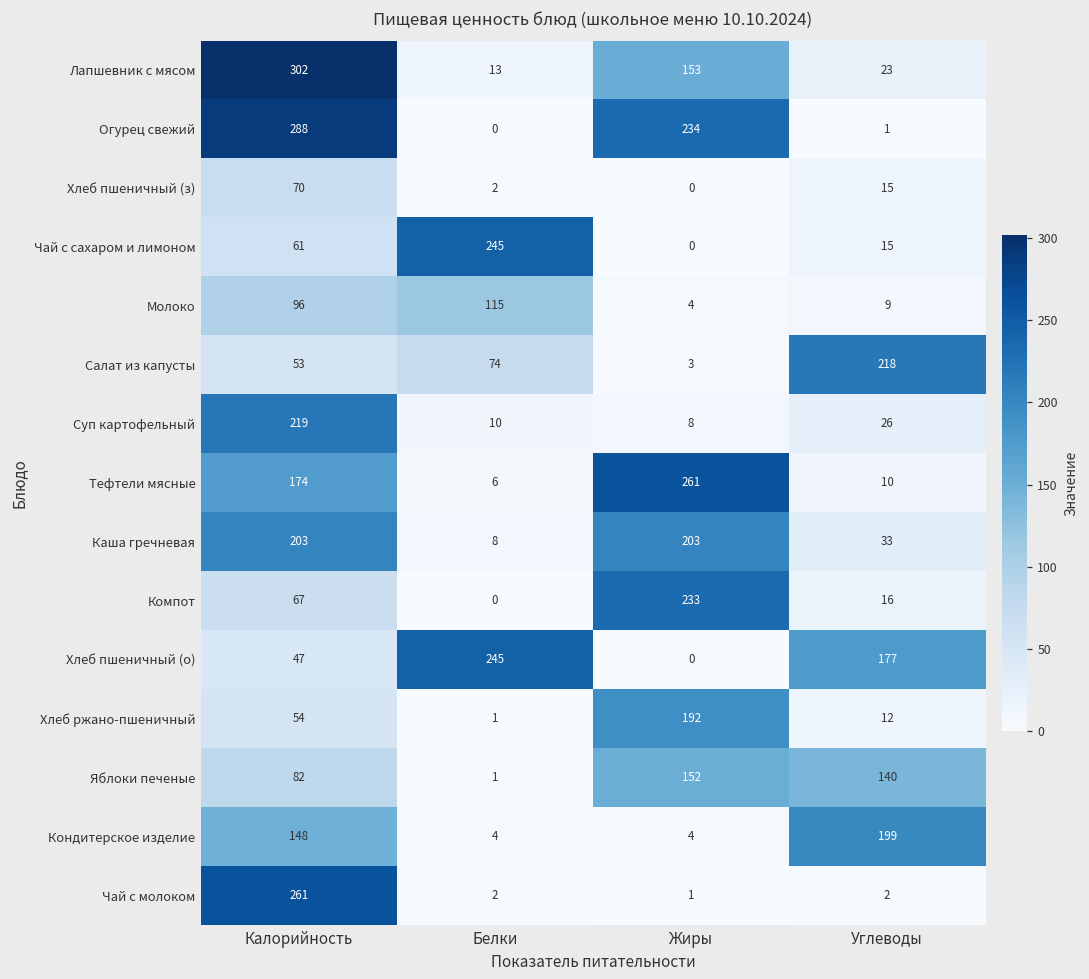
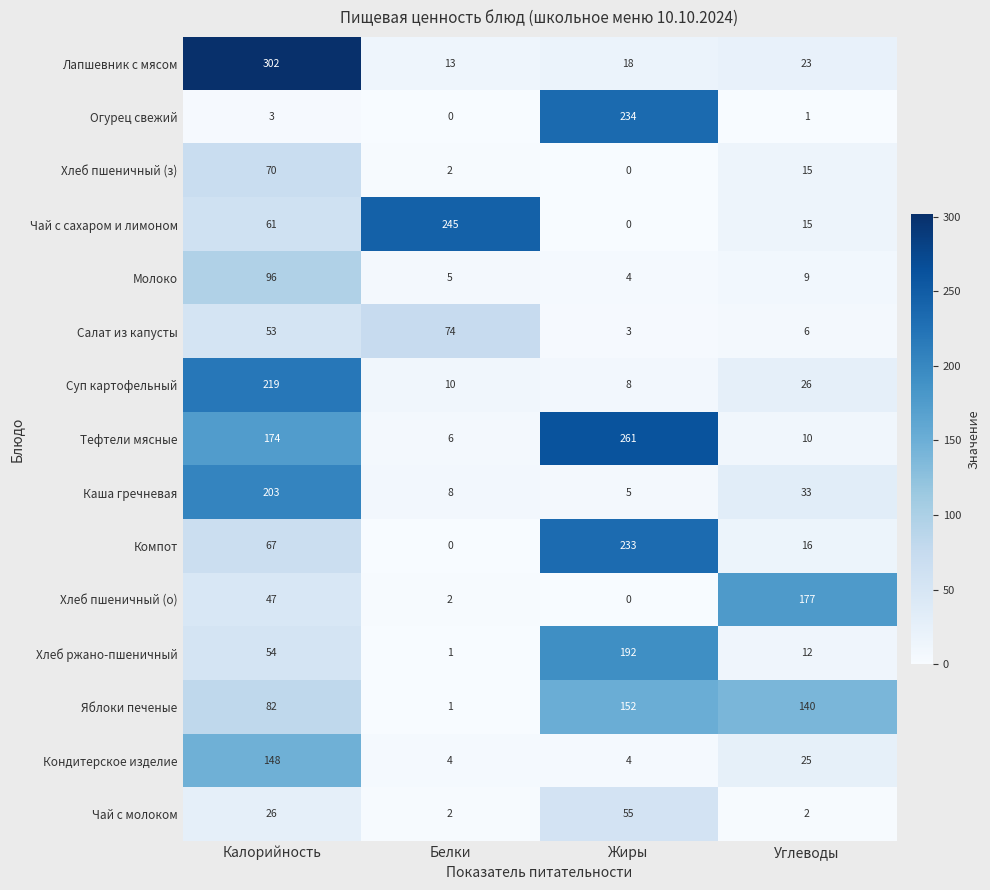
Лапшевник с мясом, Жиры: 153 -> 18
Огурец свежий, Калорийность: 288 -> 3
Молоко, Белки: 115 -> 5
Салат из капусты, Углеводы: 218 -> 6
Каша гречневая, Жиры: 203 -> 5
Хлеб пшеничный (о), Белки: 245 -> 2
Кондитерское изделие, Углеводы: 199 -> 25
Чай с молоком, Калорийность: 261 -> 26
Чай с молоком, Жиры: 1 -> 55
